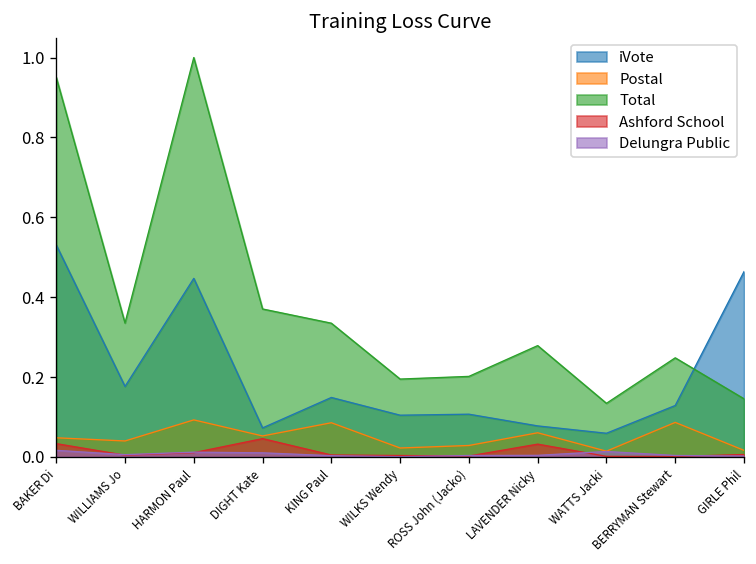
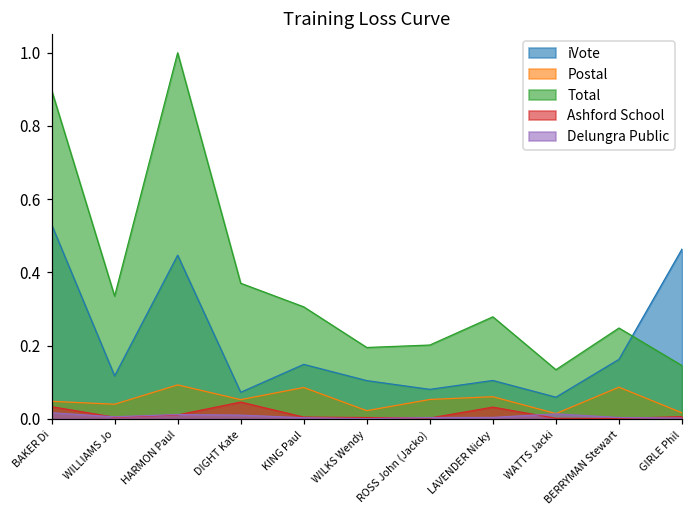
Total, BAKER Di: 0.95 -> 0.90
iVote, WILLIAMS Jo: 0.18 -> 0.12
Total, KING Paul: 0.33 -> 0.31
iVote, ROSS John (Jacko): 0.11 -> 0.08
Postal, ROSS John (Jacko): 0.03 -> 0.05
iVote, LAVENDER Nicky: 0.08 -> 0.10
iVote, BERRYMAN Stewart: 0.13 -> 0.16
